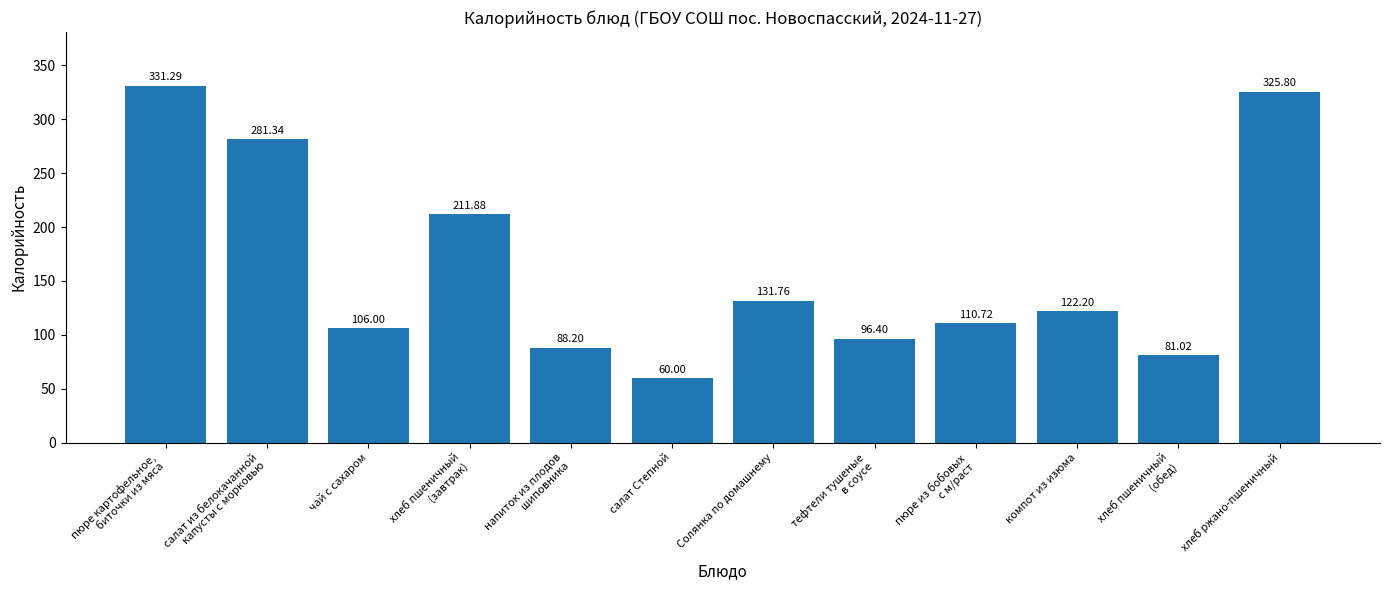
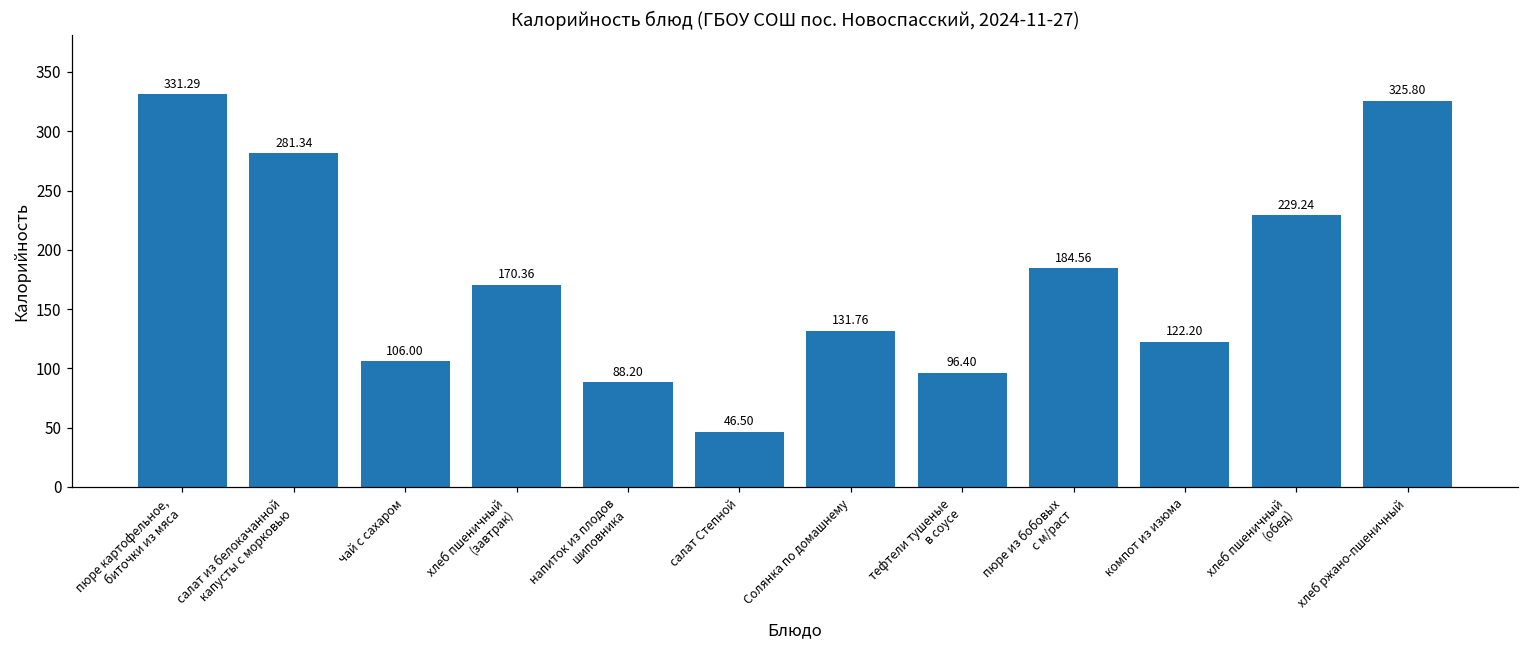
хлеб пшеничный (завтрак): 211.88 -> 170.36
салат Степной: 60.00 -> 46.50
пюре из бобовых с м/раст: 110.72 -> 184.56
хлеб пшеничный (обед): 81.02 -> 229.24
